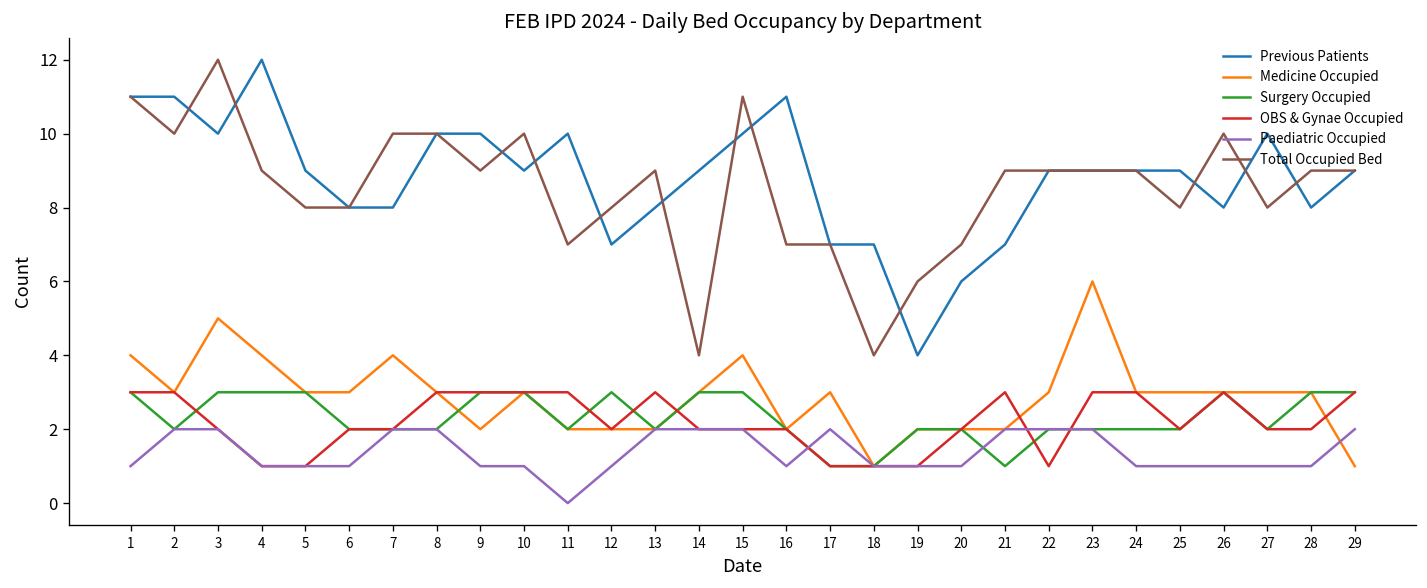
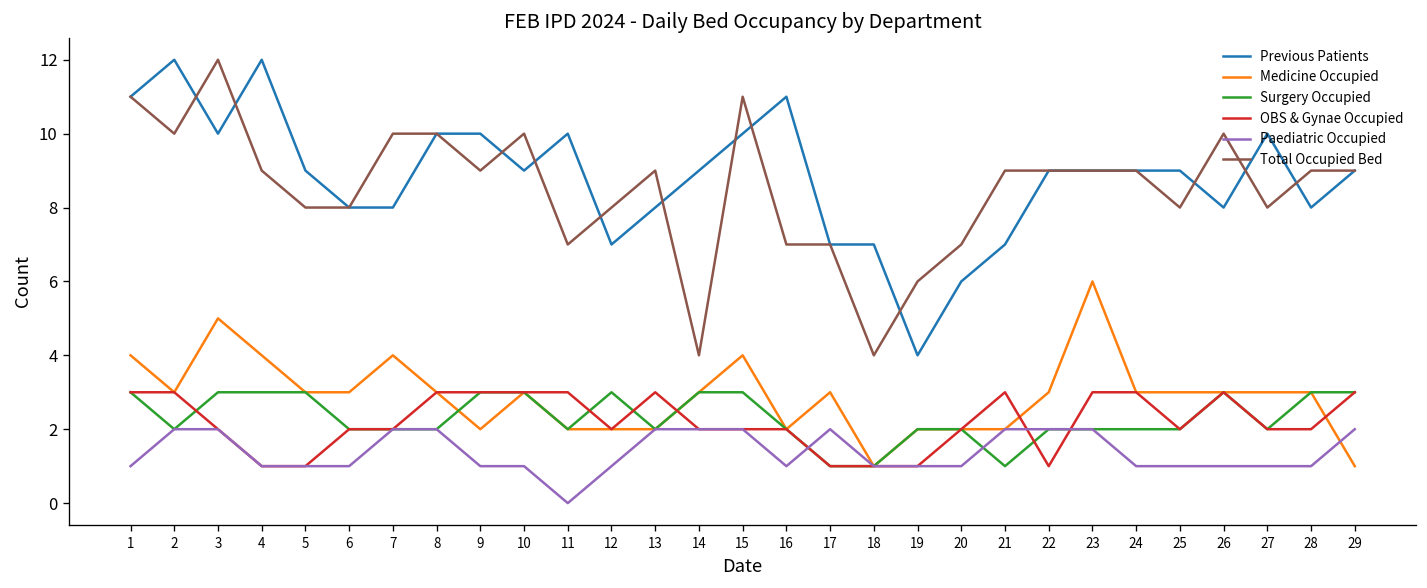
Previous Patients, 2: 11 -> 12
